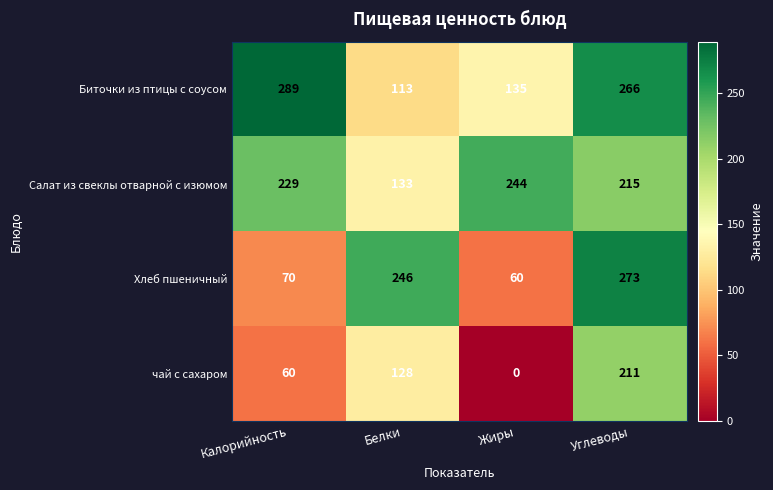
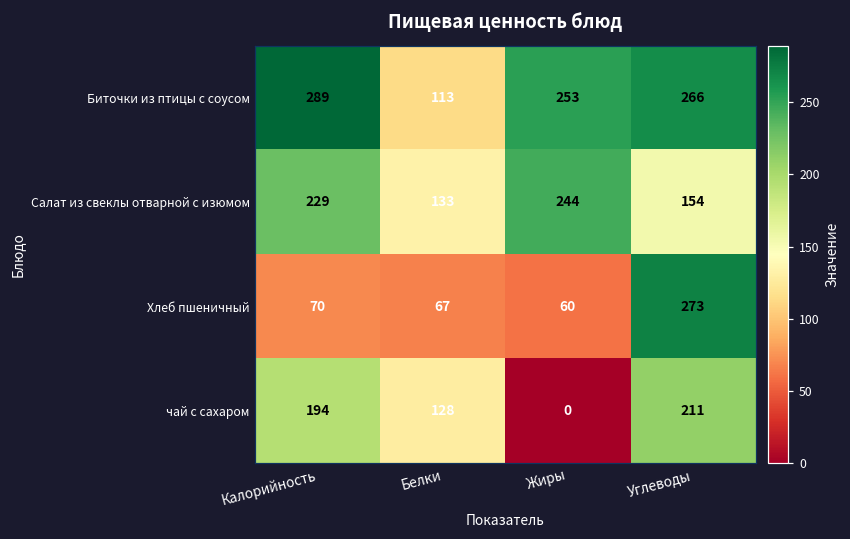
Биточки из птицы с соусом, Жиры: 135 -> 253
Салат из свеклы отварной с изюмом, Углеводы: 215 -> 154
Хлеб пшеничный, Белки: 246 -> 67
чай с сахаром, Калорийность: 60 -> 194
